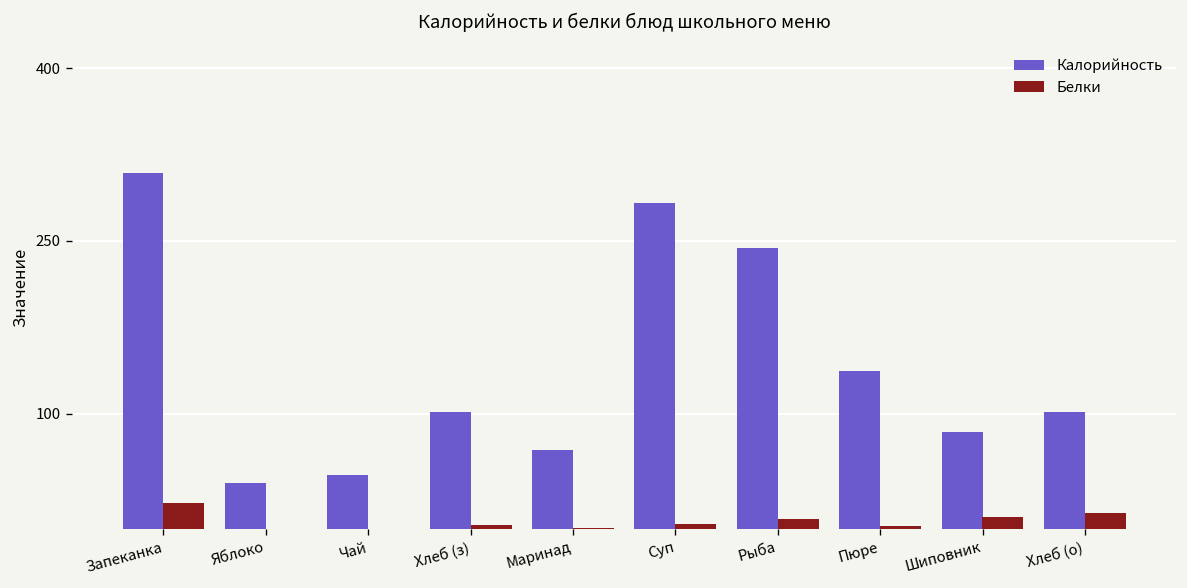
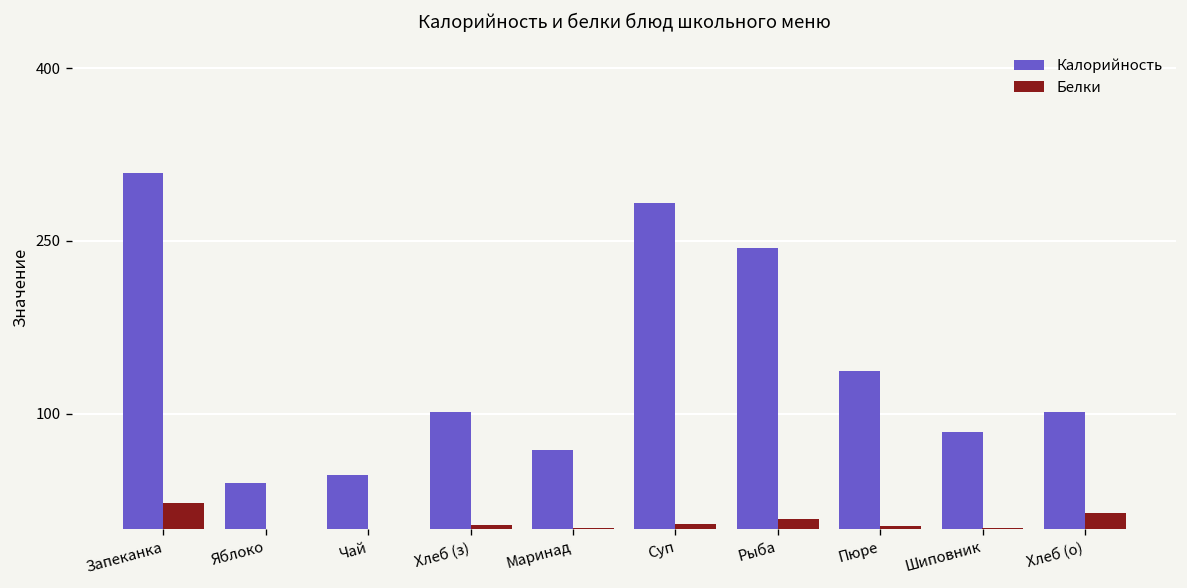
Белки, Шиповник: 10 -> 0
